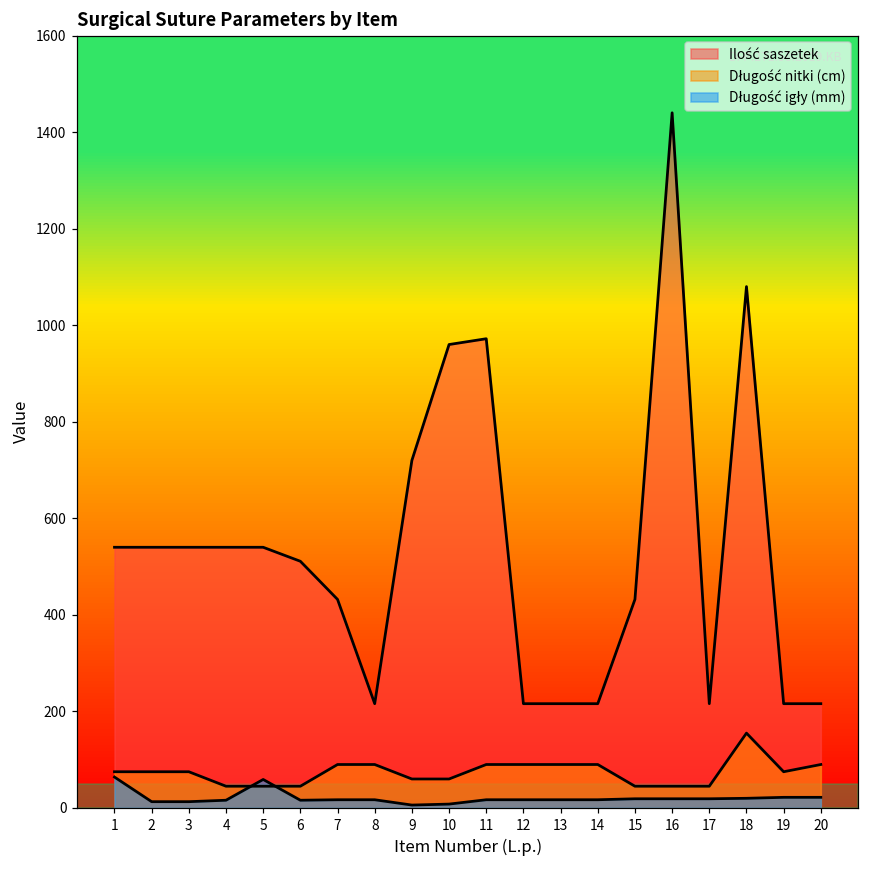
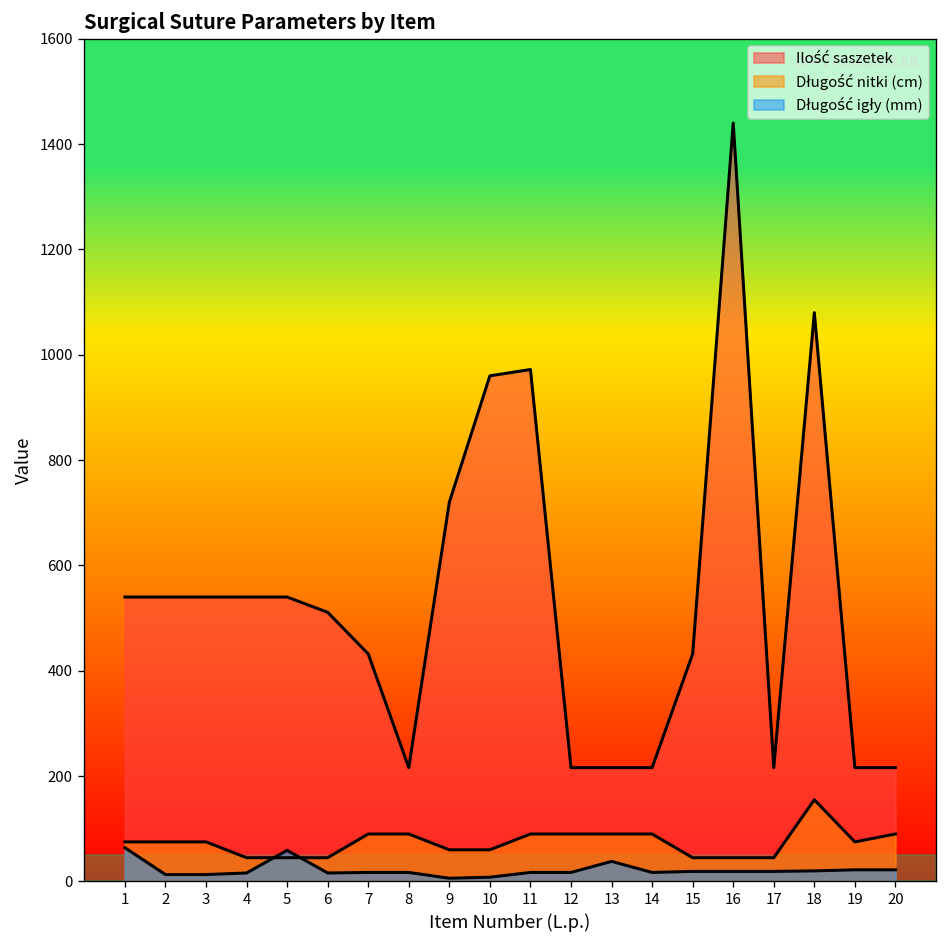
Długość igły (mm), 13: 20 -> 40
